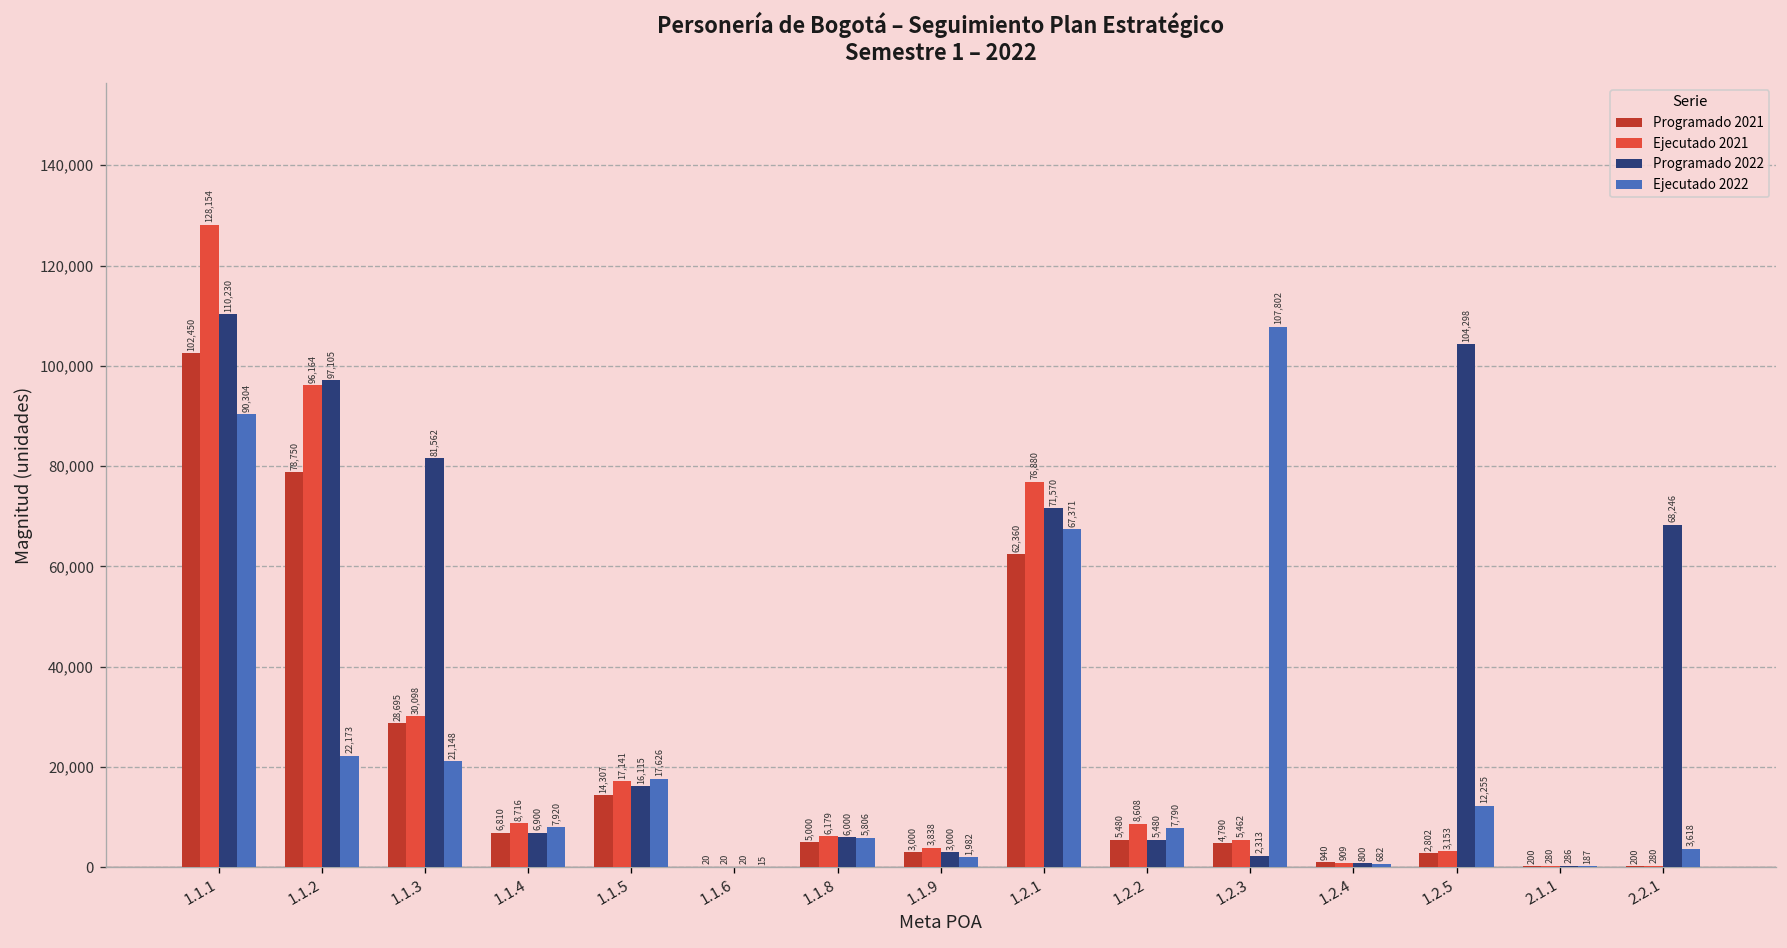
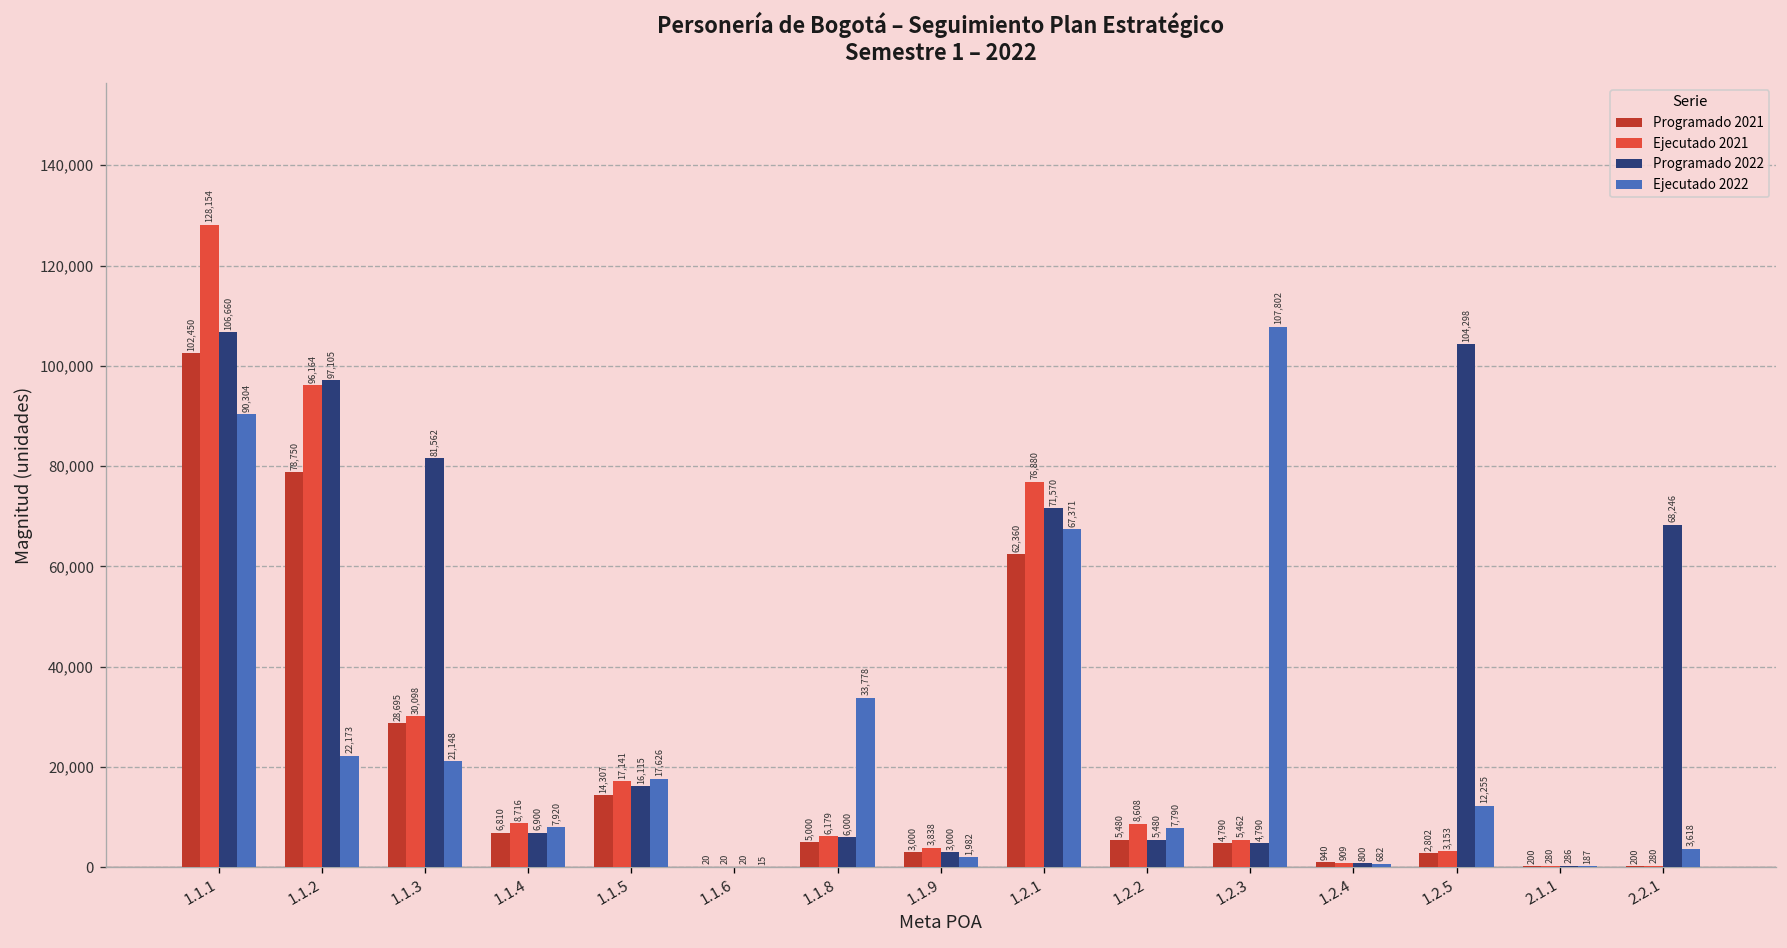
Programado 2022, 1.1.1: 110,230 -> 106,660
Ejecutado 2022, 1.1.8: 5,806 -> 33,778
Programado 2022, 1.2.3: 2,313 -> 4,790
